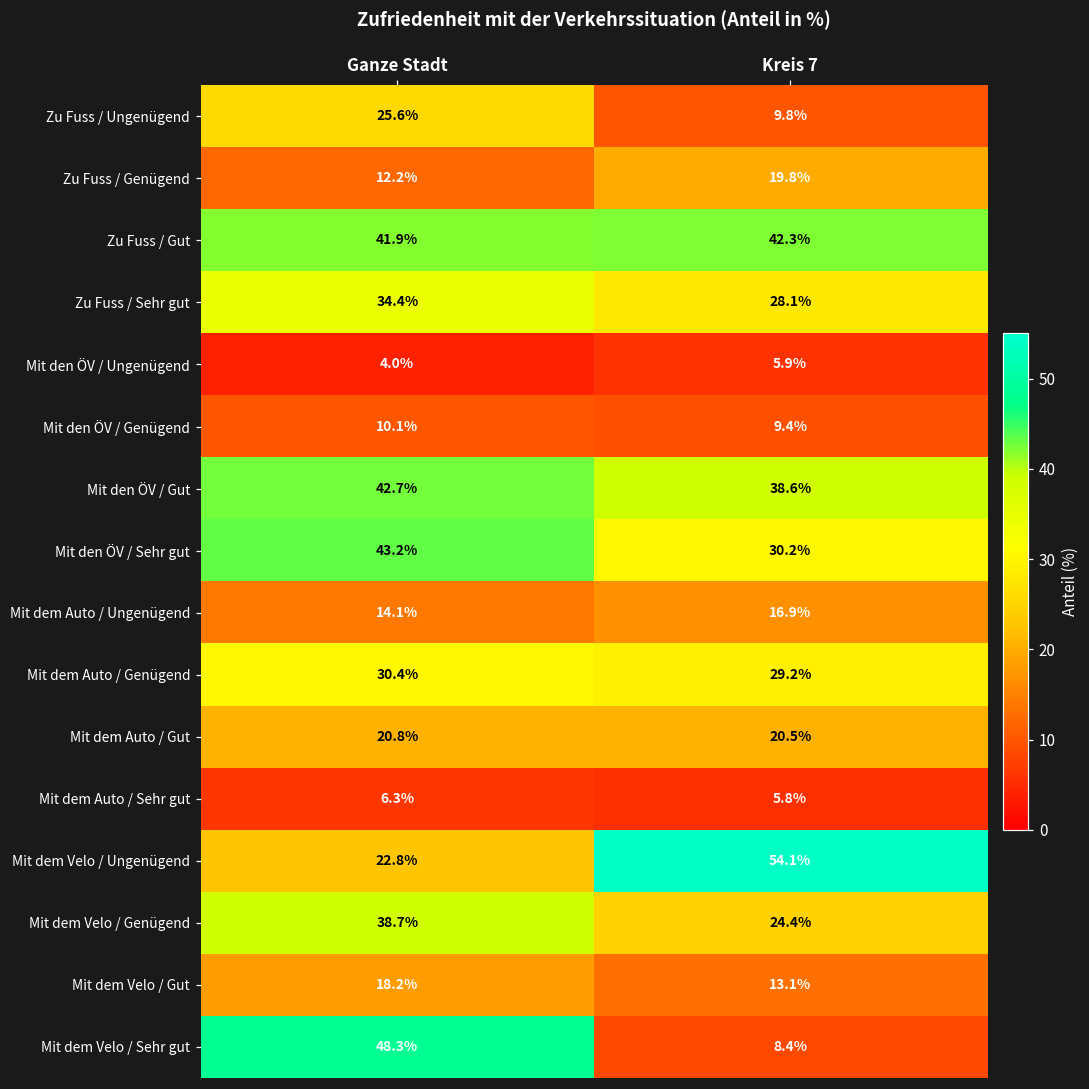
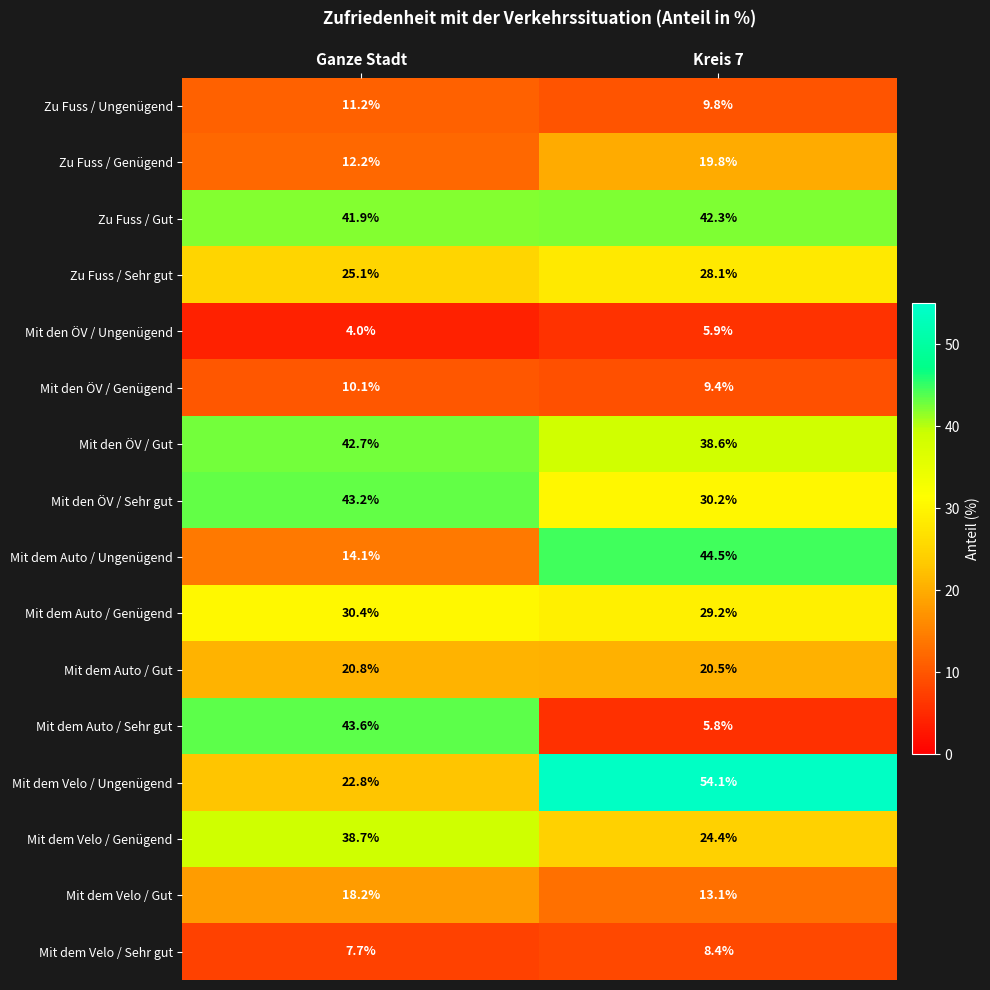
Zu Fuss / Ungenügend, Ganze Stadt: 25.6% -> 11.2%
Zu Fuss / Sehr gut, Ganze Stadt: 34.4% -> 25.1%
Mit dem Auto / Ungenügend, Kreis 7: 16.9% -> 44.5%
Mit dem Auto / Sehr gut, Ganze Stadt: 6.3% -> 43.6%
Mit dem Velo / Sehr gut, Ganze Stadt: 48.3% -> 7.7%
